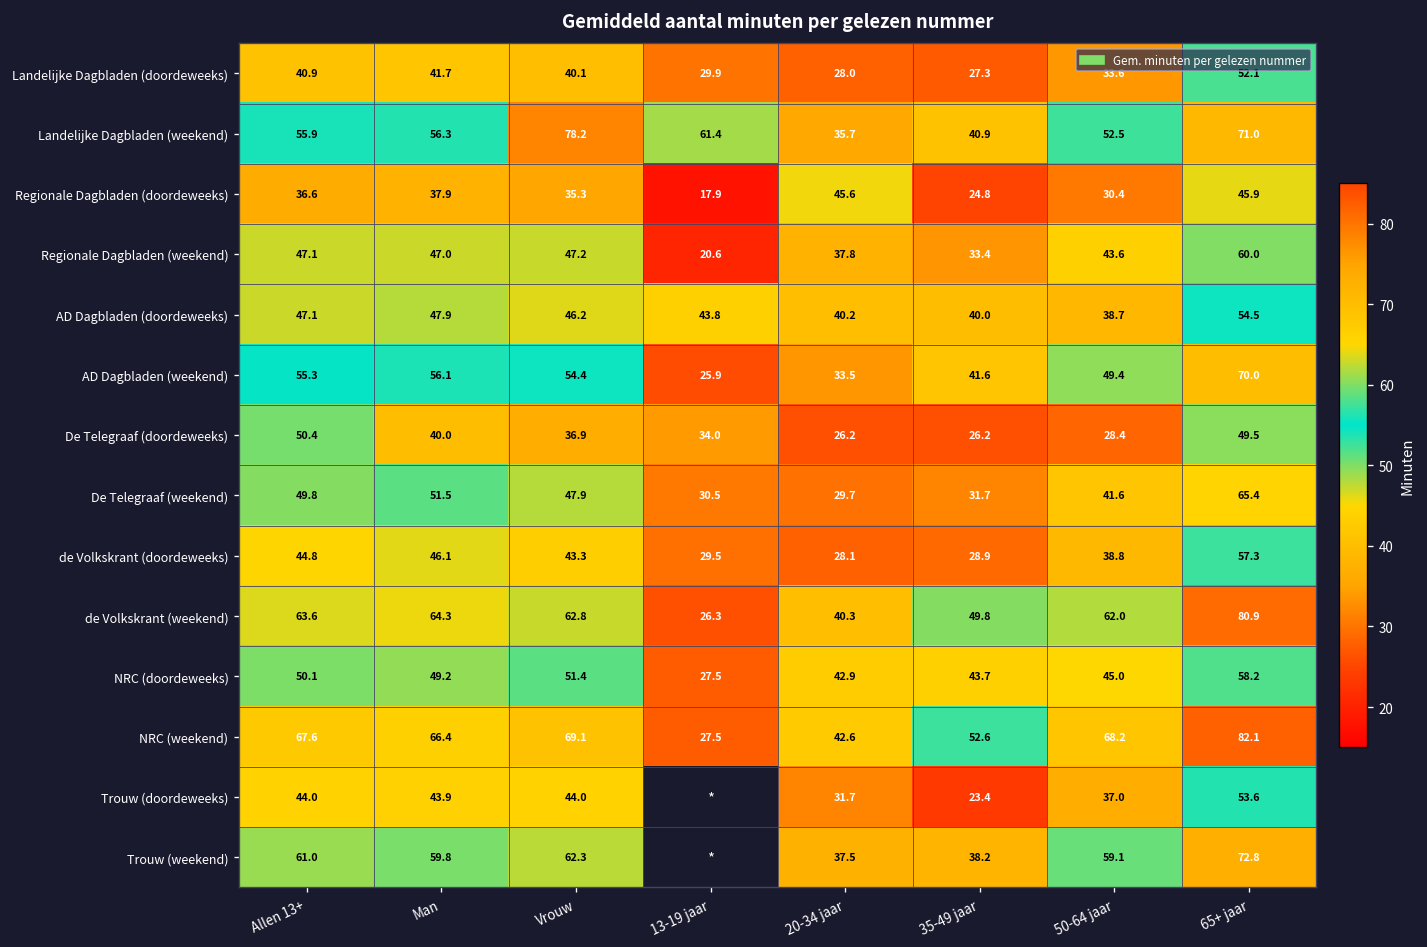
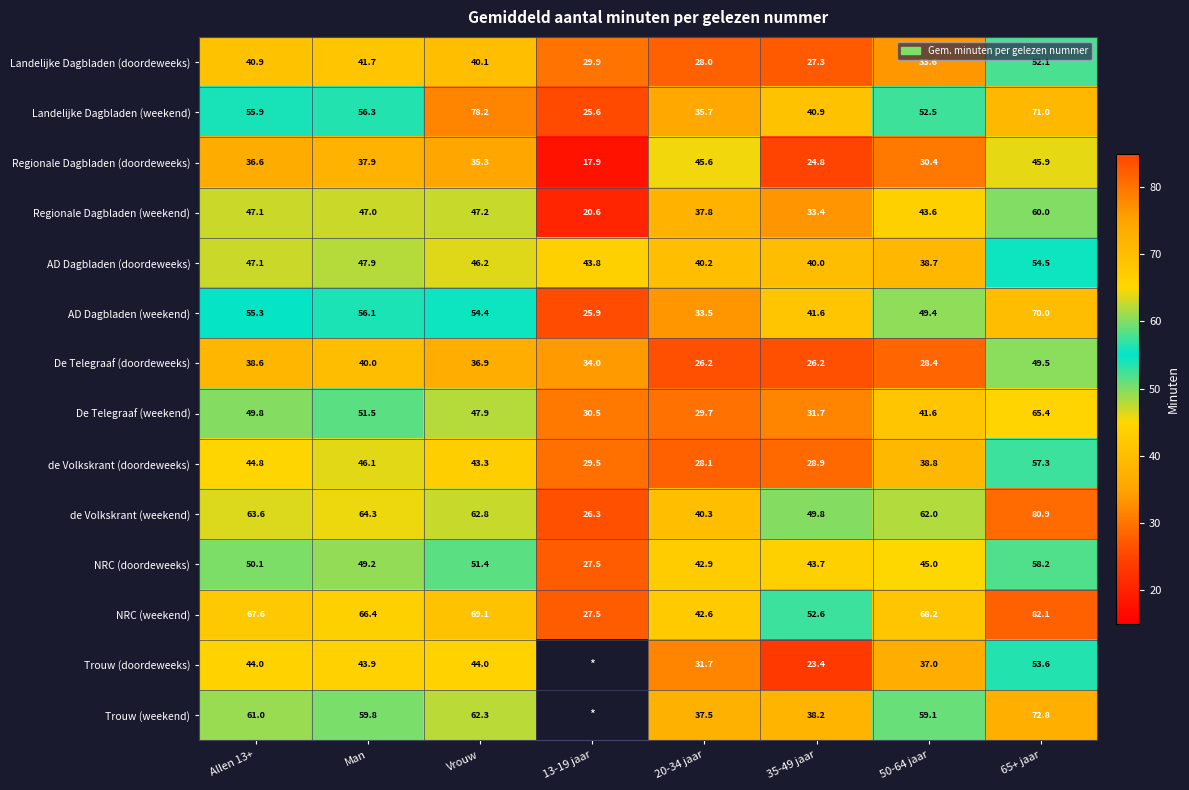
Landelijke Dagbladen (weekend), 13-19 jaar: 61.4 -> 25.6
De Telegraaf (doordeweeks), Allen 13+: 50.4 -> 38.6
